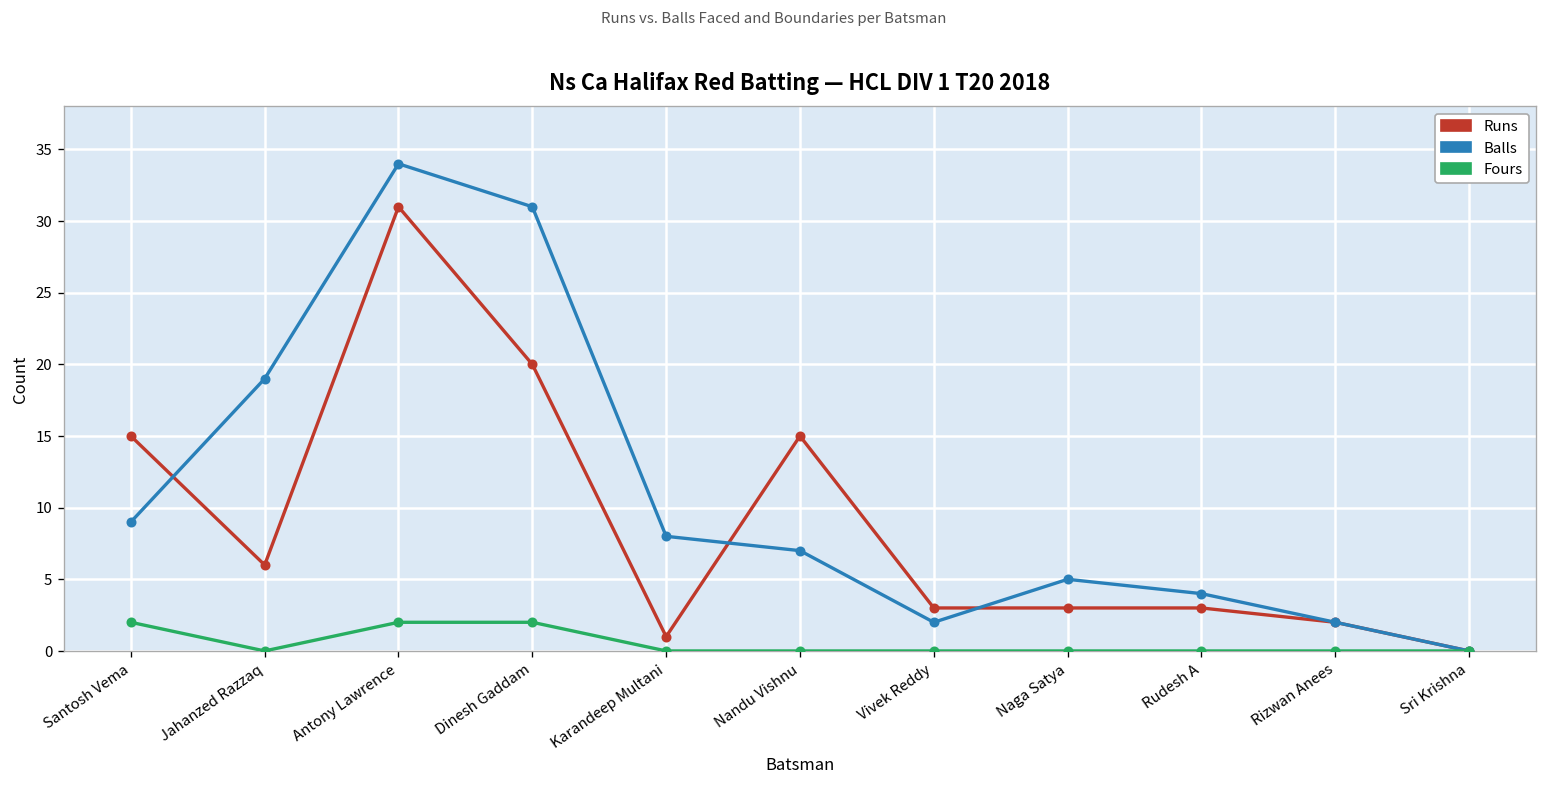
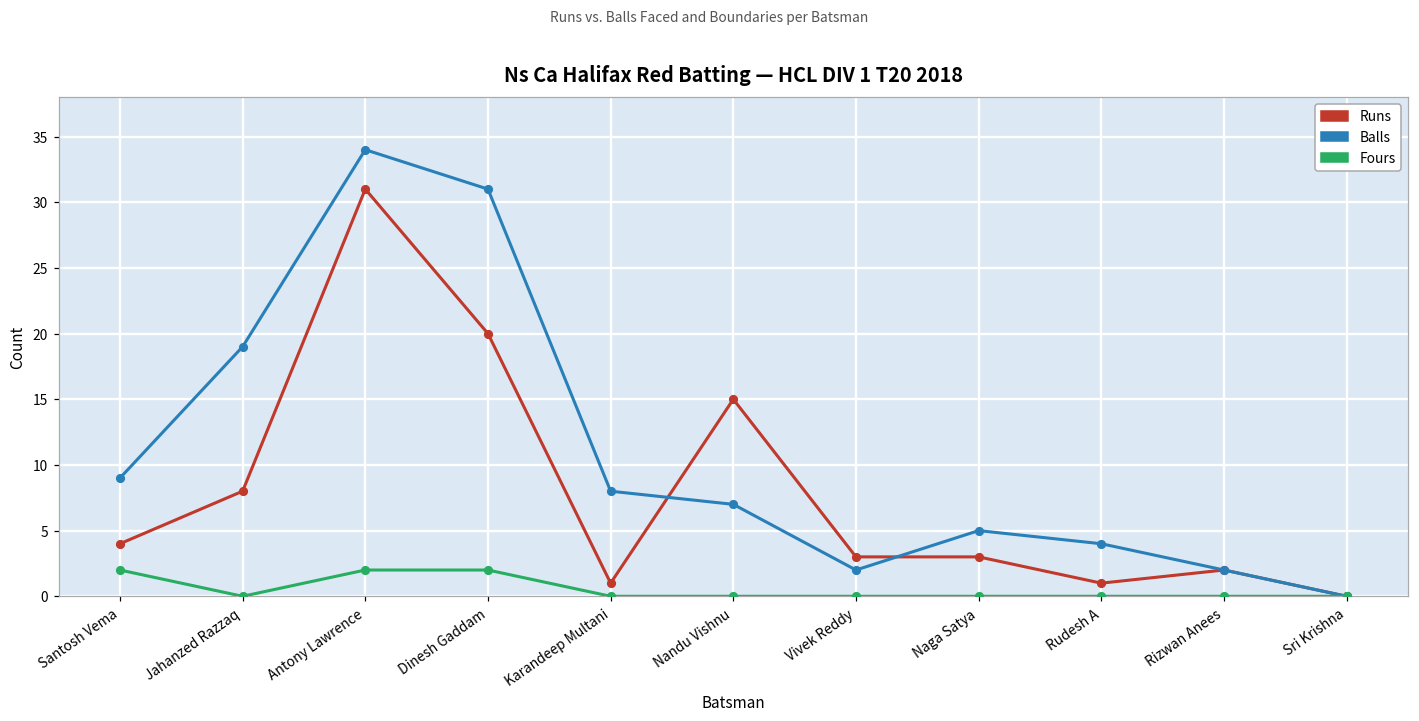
Runs, Santosh Vema: 15 -> 4
Runs, Jahanzed Razzaq: 6 -> 8
Runs, Rudesh A: 3 -> 1
